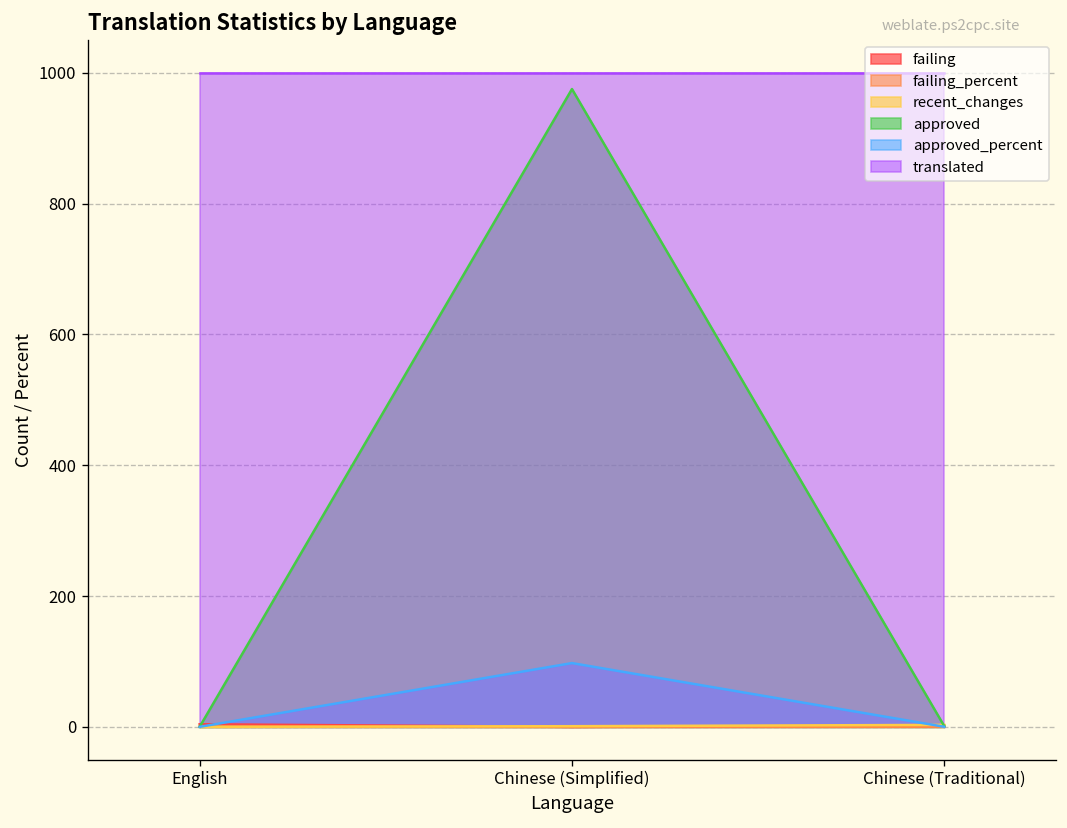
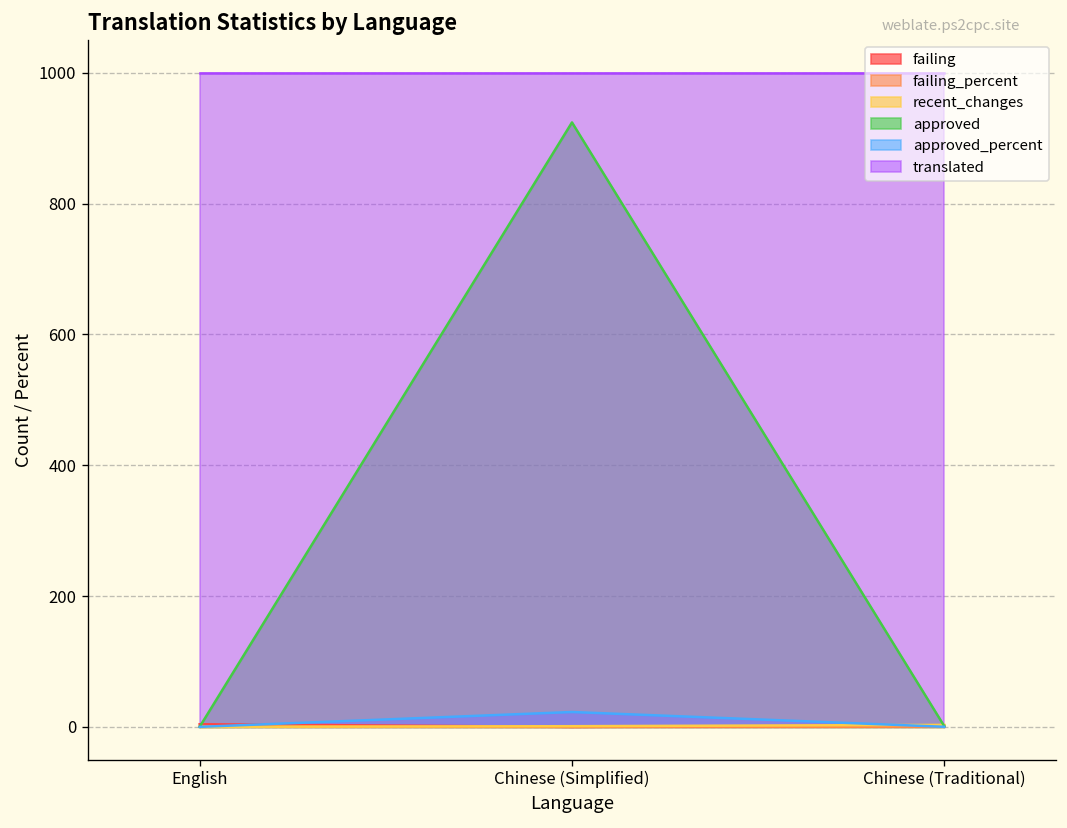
approved, Chinese (Simplified): 980 -> 920
approved_percent, Chinese (Simplified): 100 -> 20
